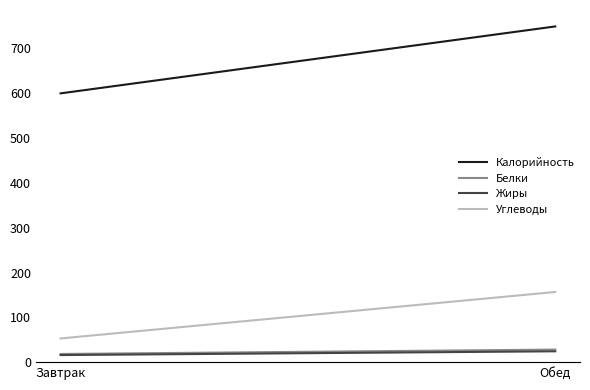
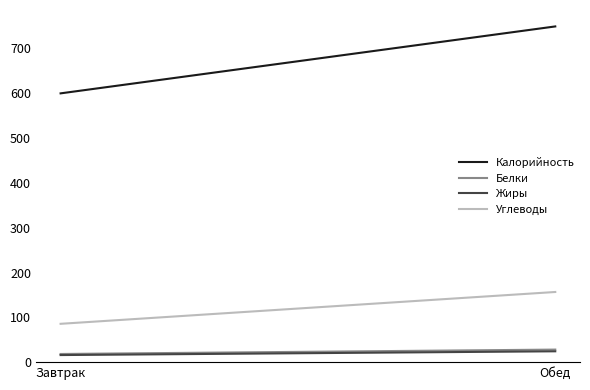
Углеводы, Завтрак: 50 -> 90
